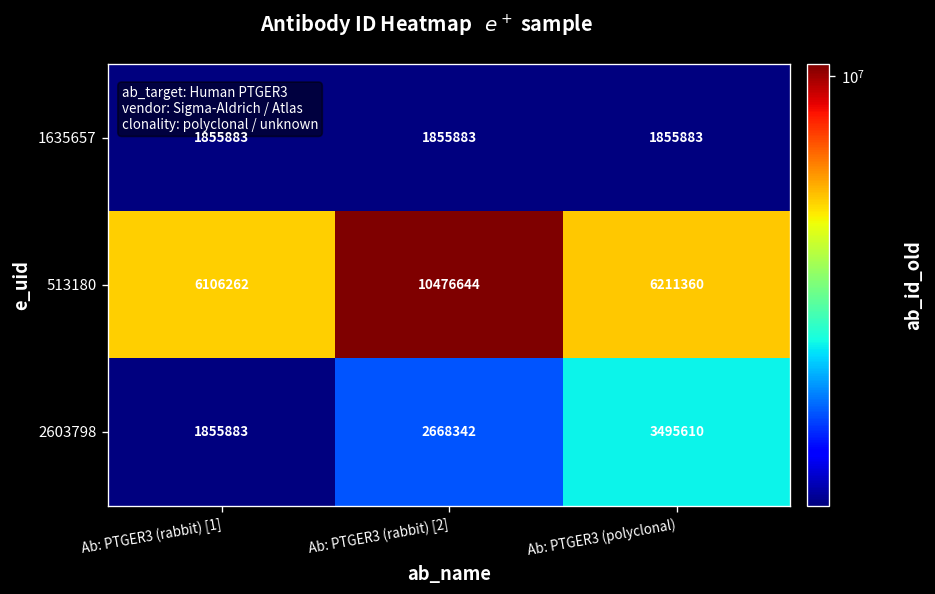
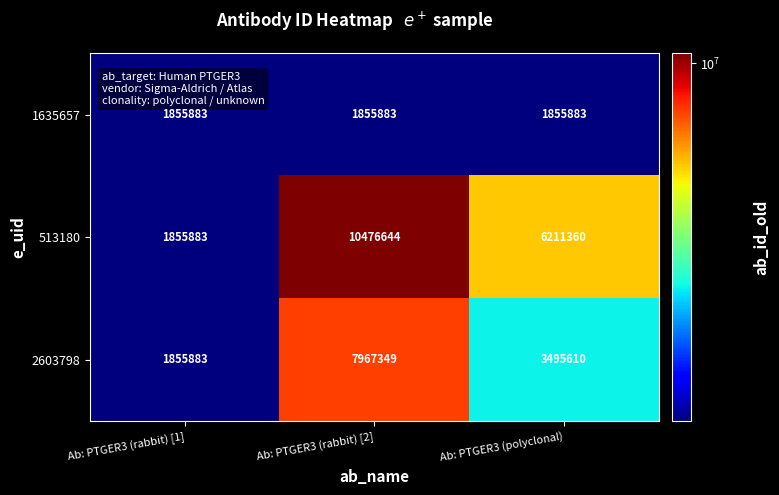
513180, Ab: PTGER3 (rabbit) [1]: 6106262 -> 1855883
2603798, Ab: PTGER3 (rabbit) [2]: 2668342 -> 7967349
